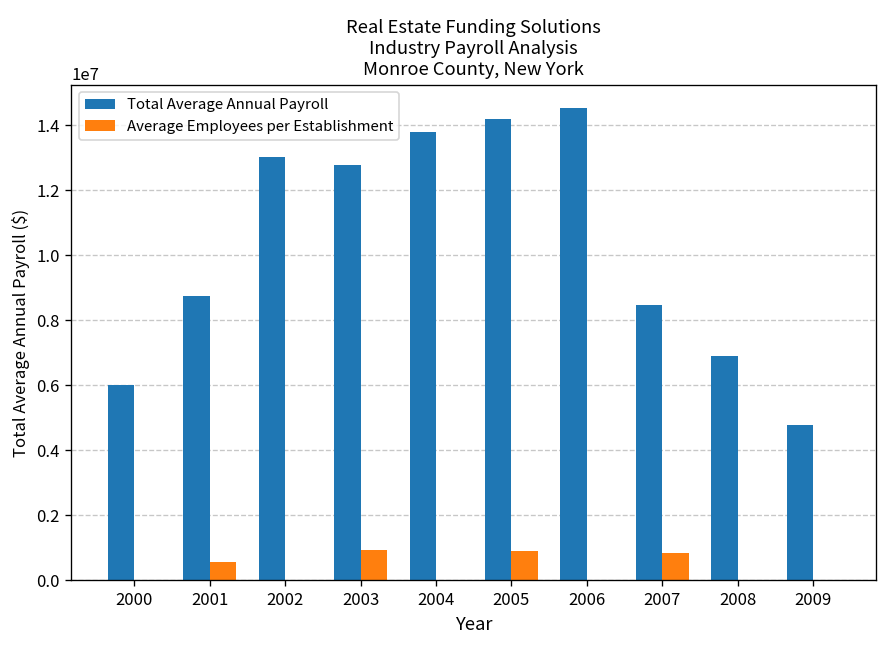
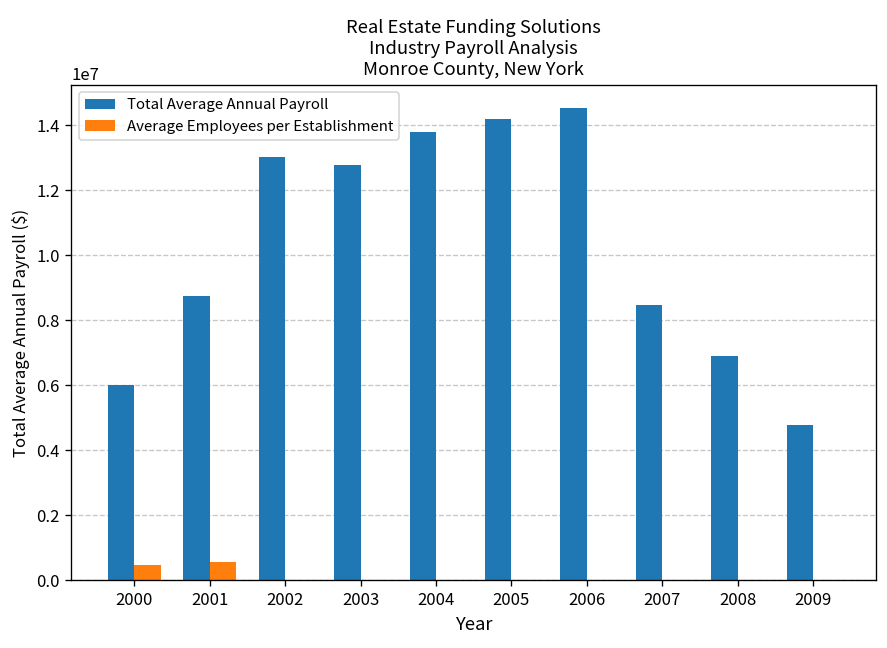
Average Employees per Establishment, 2000: 0 -> 500000
Average Employees per Establishment, 2003: 900000 -> 0
Average Employees per Establishment, 2005: 900000 -> 0
Average Employees per Establishment, 2007: 800000 -> 0
